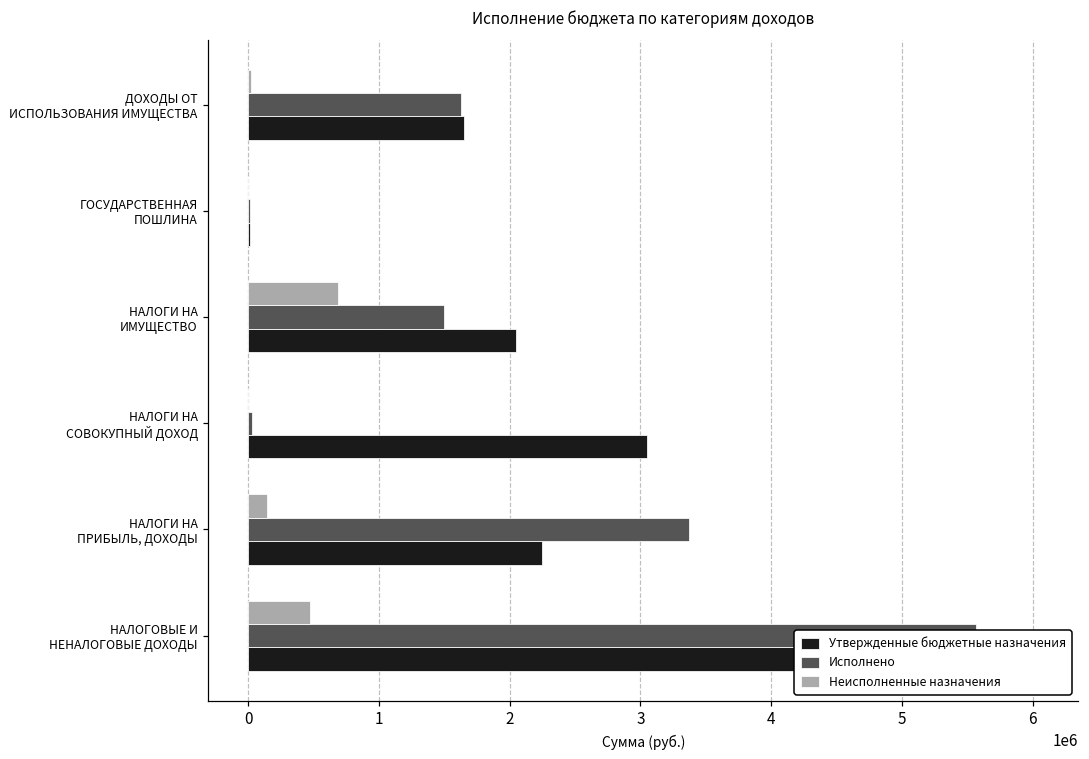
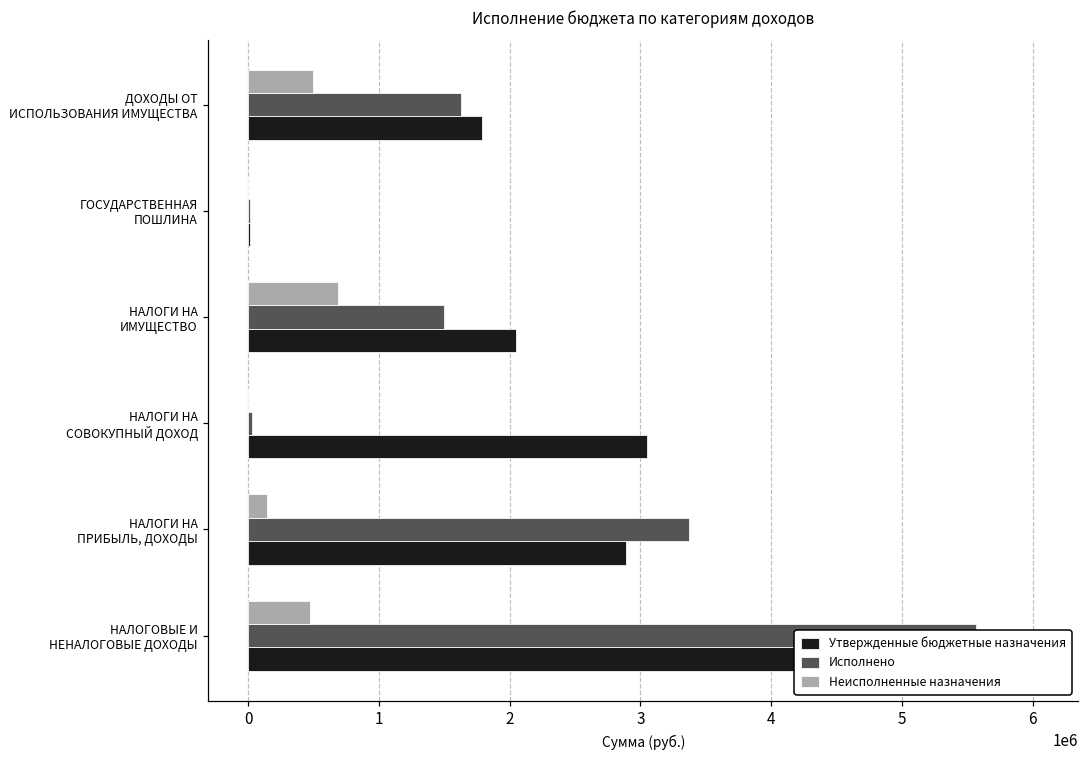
Неисполненные назначения, ДОХОДЫ ОТ ИСПОЛЬЗОВАНИЯ ИМУЩЕСТВА: 20000 -> 500000
Утвержденные бюджетные назначения, ДОХОДЫ ОТ ИСПОЛЬЗОВАНИЯ ИМУЩЕСТВА: 1650000 -> 1790000
Утвержденные бюджетные назначения, НАЛОГИ НА ПРИБЫЛЬ, ДОХОДЫ: 2250000 -> 2890000
